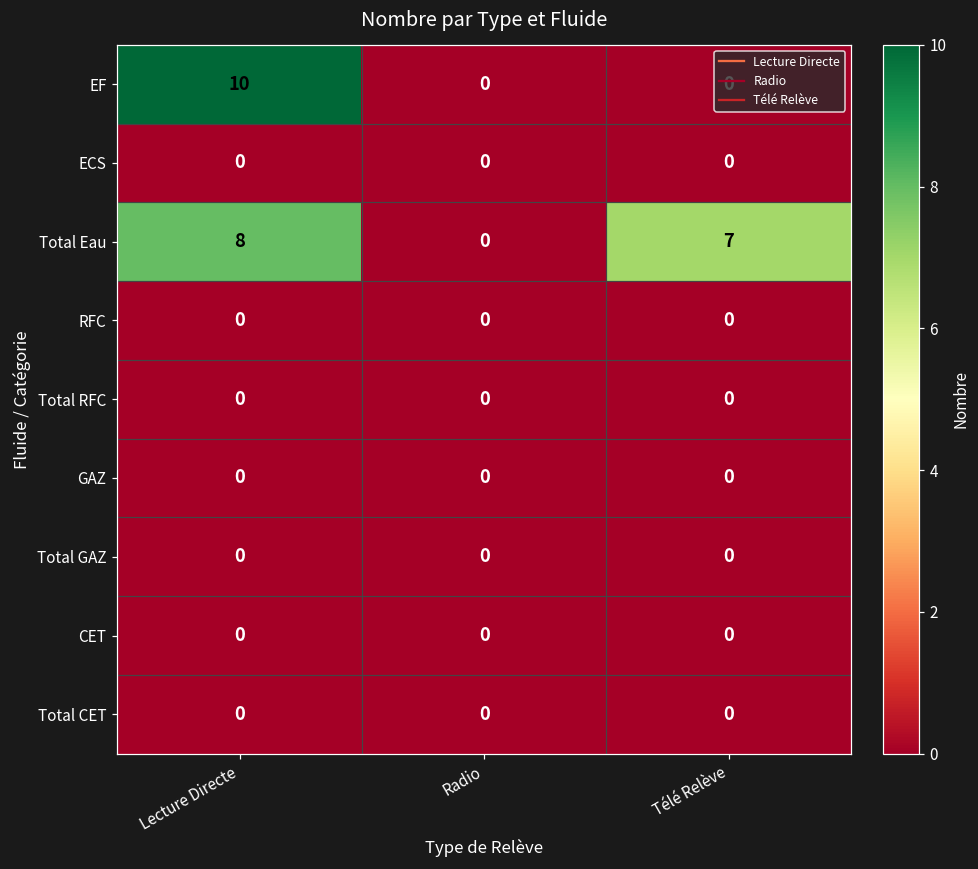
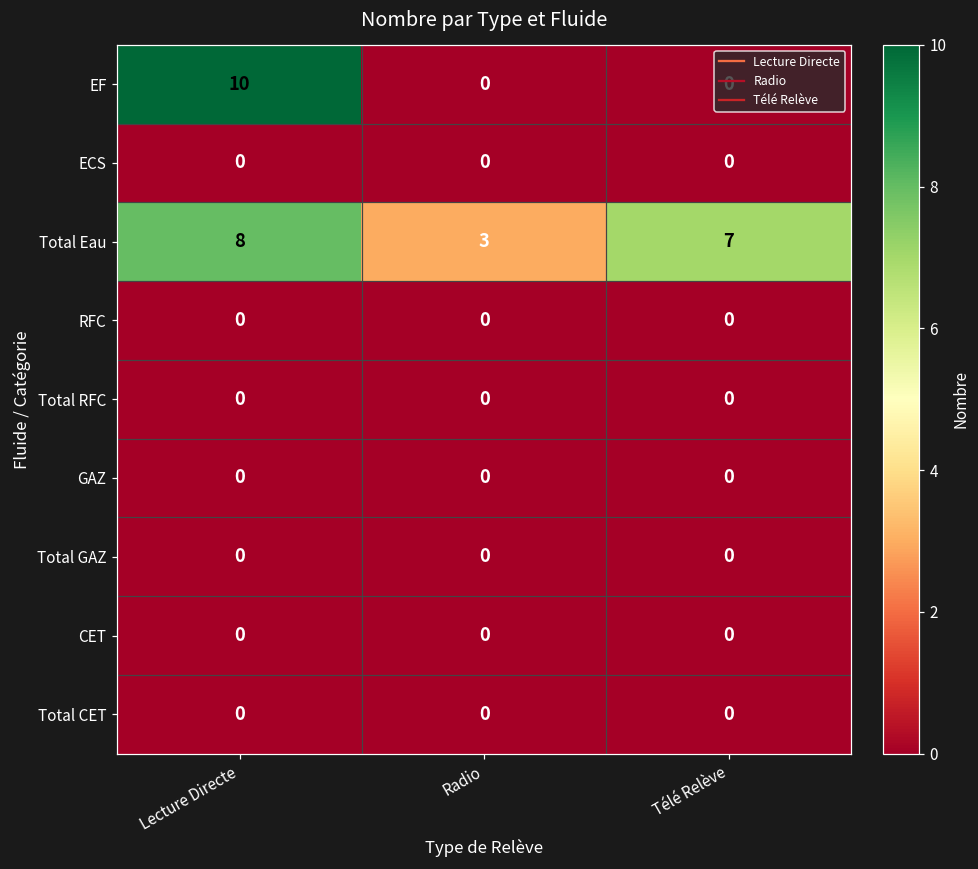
Total Eau, Radio: 0 -> 3
